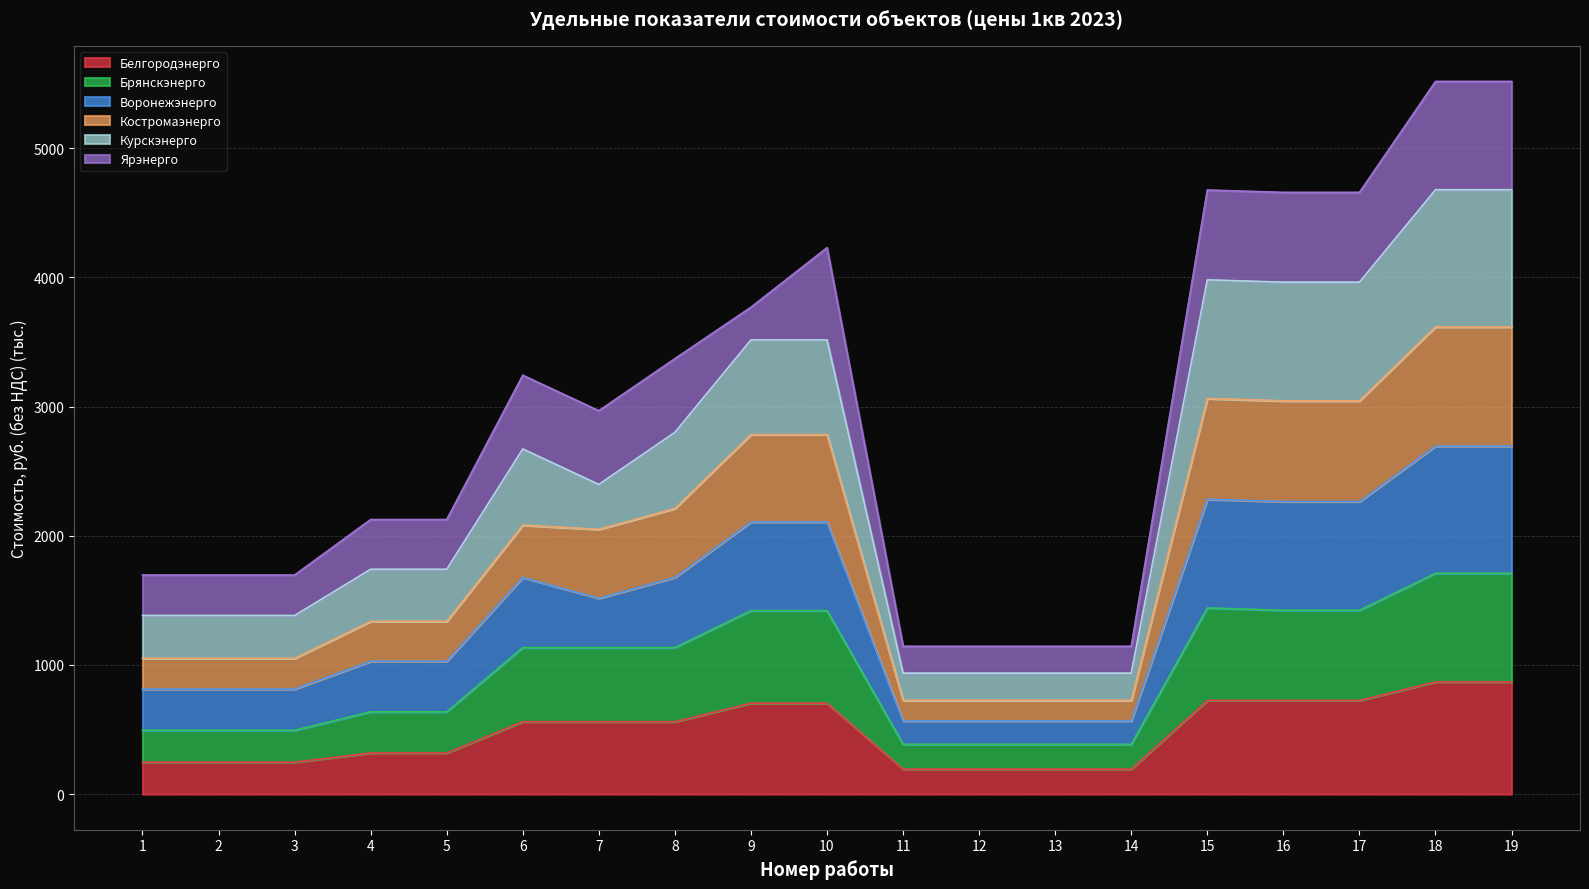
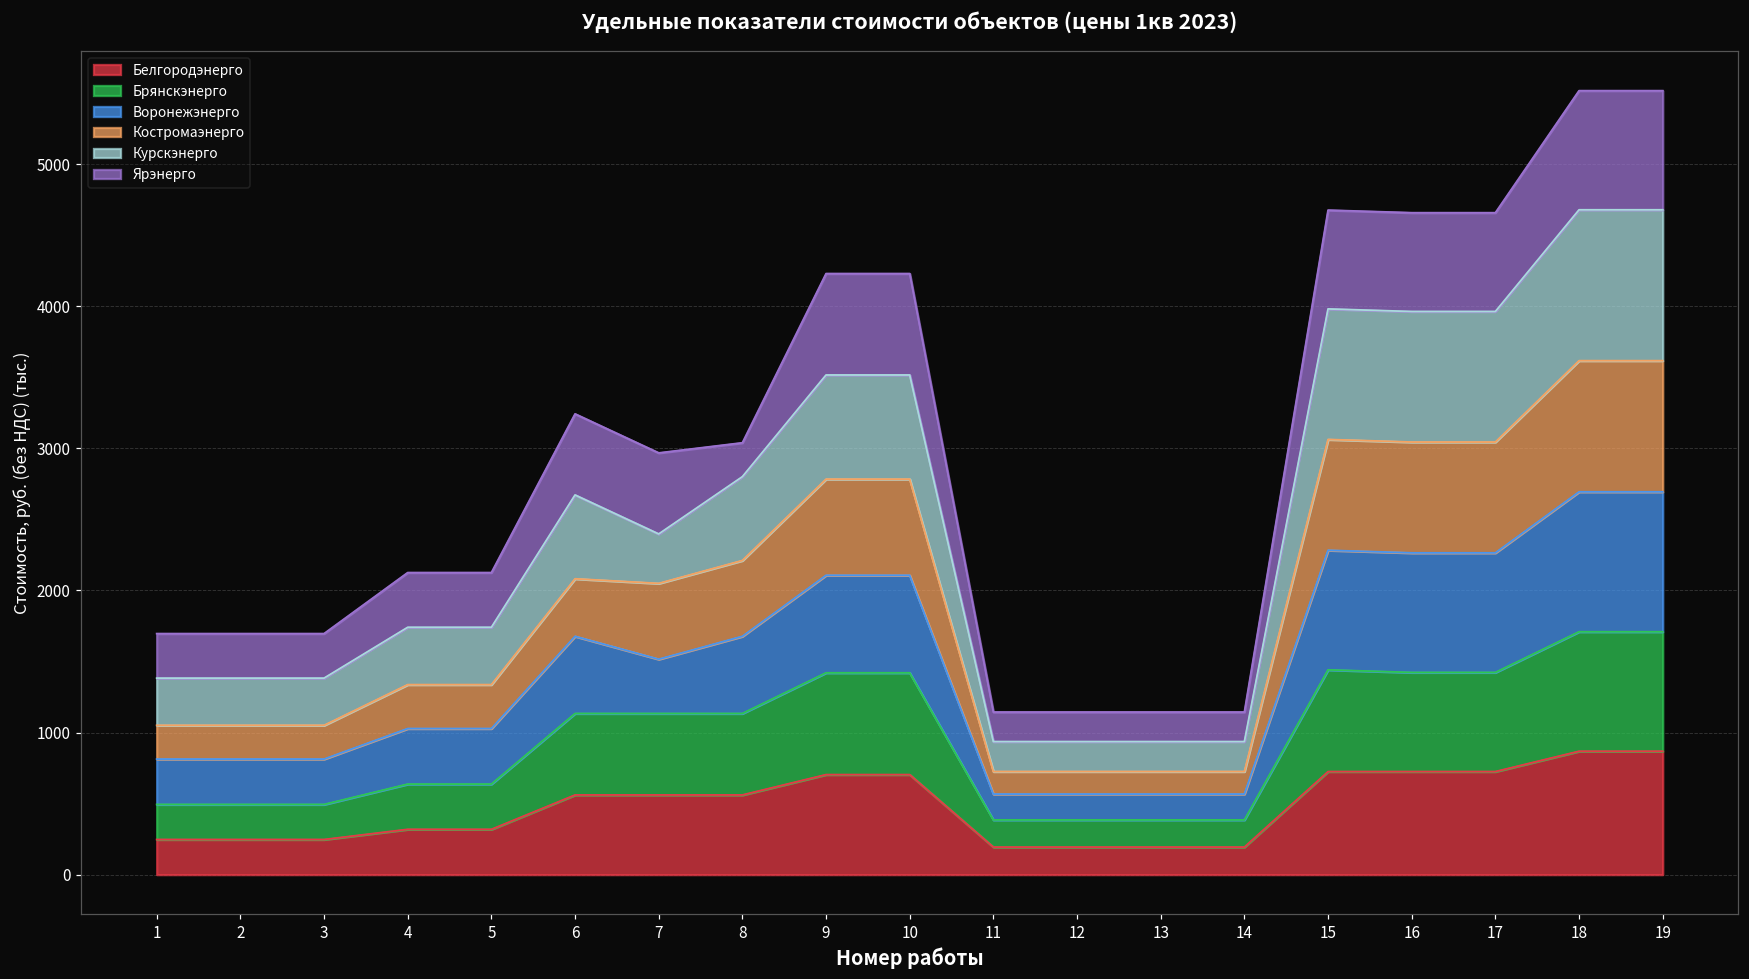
Ярэнерго, 8: 570 -> 240
Ярэнерго, 9: 250 -> 710
